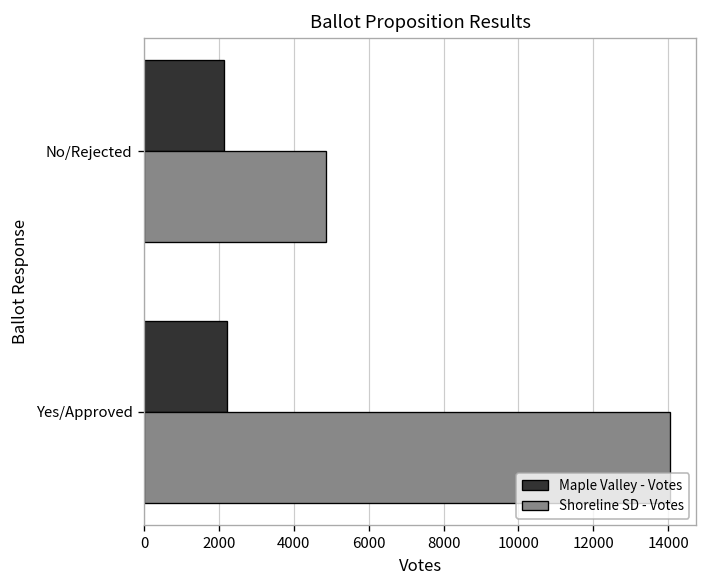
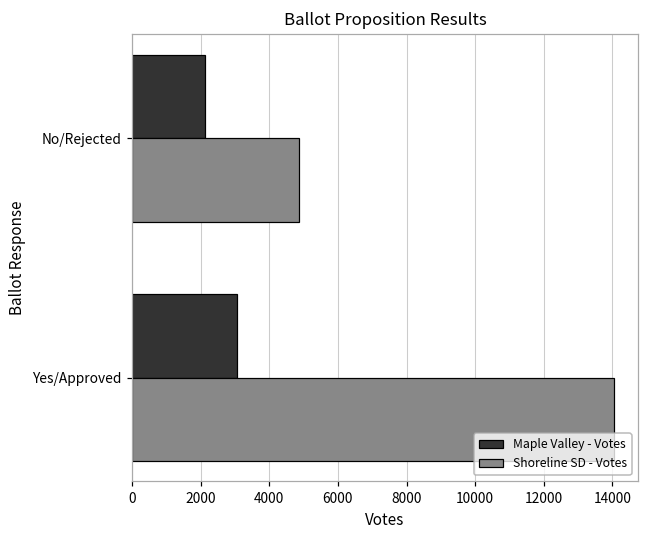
Maple Valley - Votes, Yes/Approved: 2200 -> 3100
